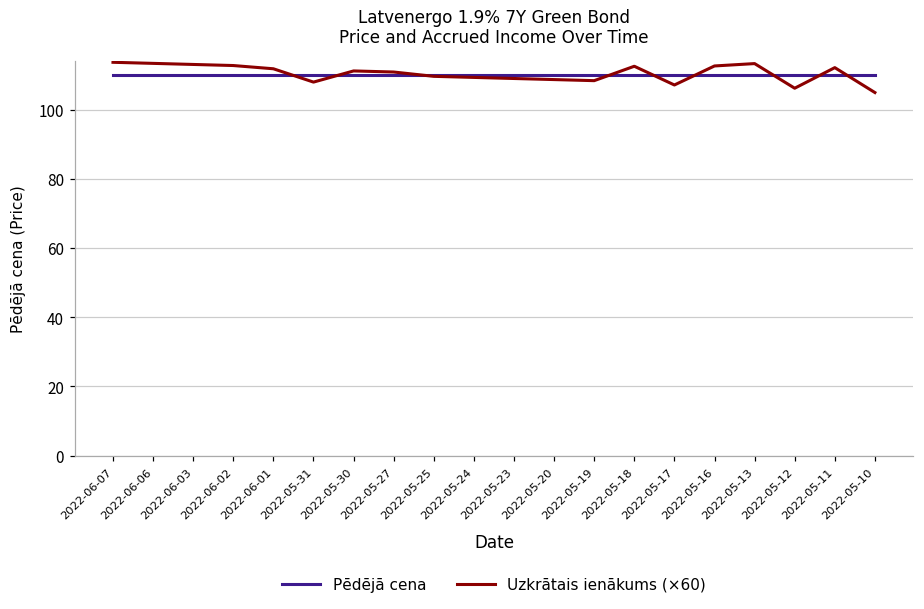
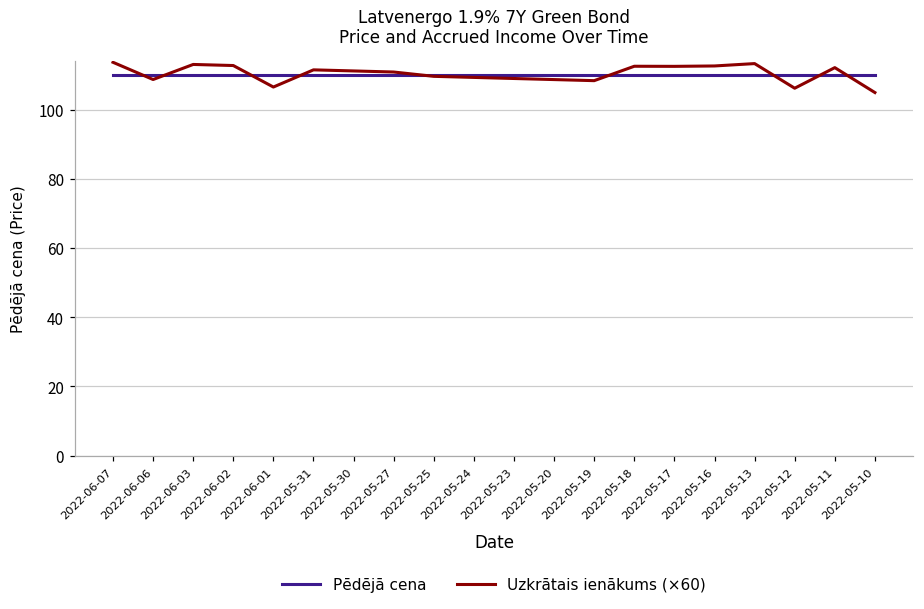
Uzkrātais ienākums (×60), 2022-06-06: 113 -> 109
Uzkrātais ienākums (×60), 2022-06-01: 112 -> 107
Uzkrātais ienākums (×60), 2022-05-31: 108 -> 112
Uzkrātais ienākums (×60), 2022-05-17: 107 -> 113
